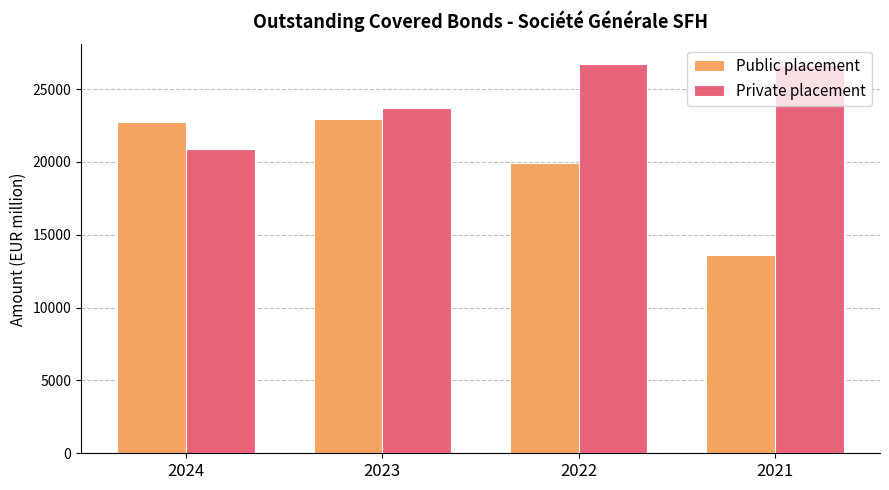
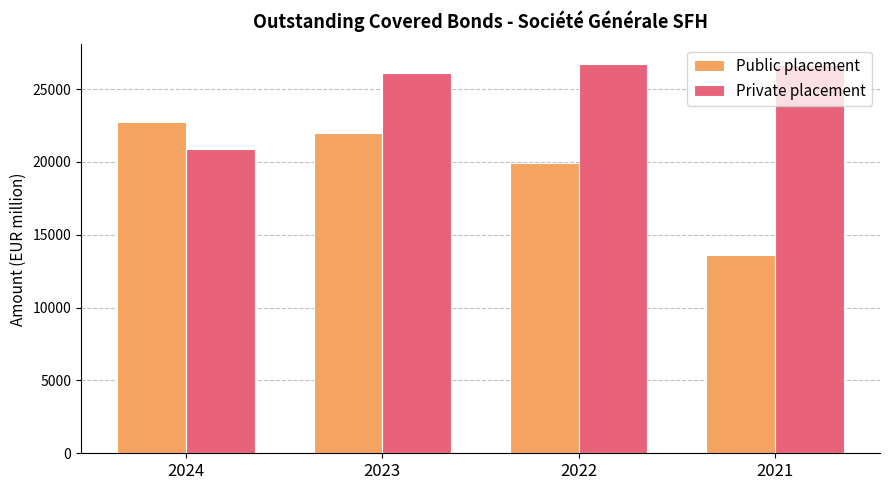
Public placement, 2023: 22900 -> 22000
Private placement, 2023: 23700 -> 26100
